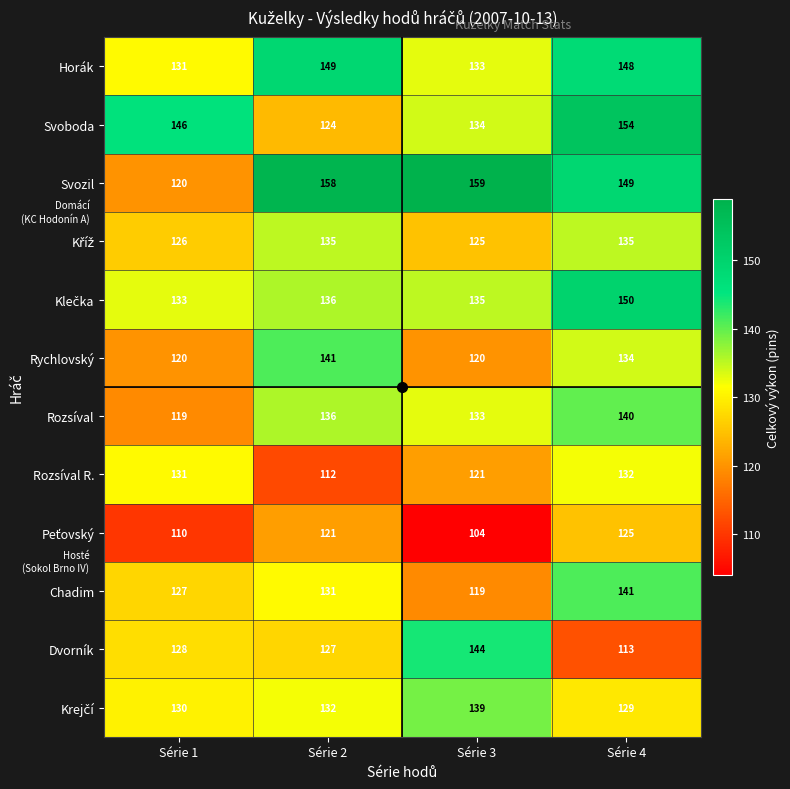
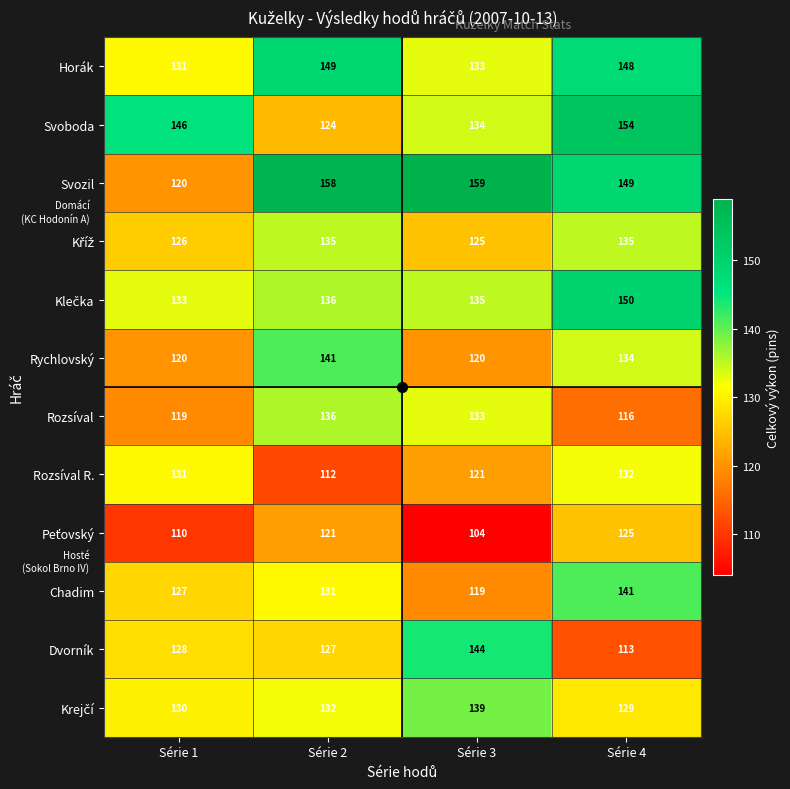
Rozsíval, Série 4: 140 -> 116
